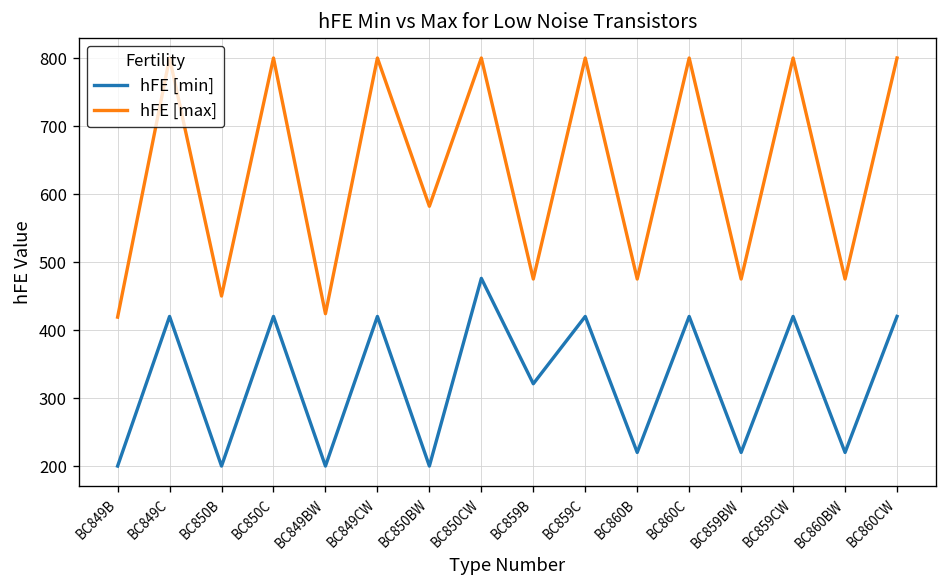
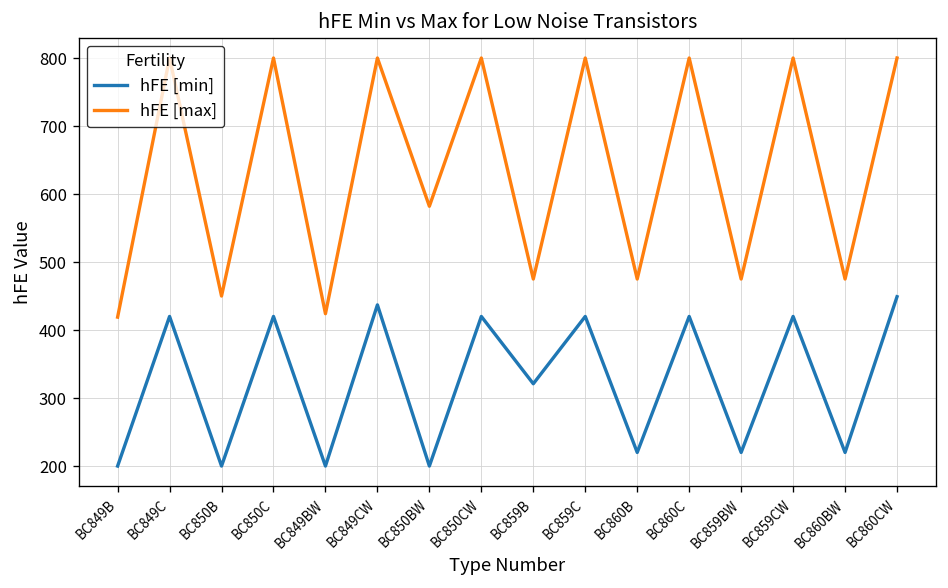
hFE [min], BC849CW: 420 -> 440
hFE [min], BC850CW: 480 -> 420
hFE [min], BC860CW: 420 -> 450
